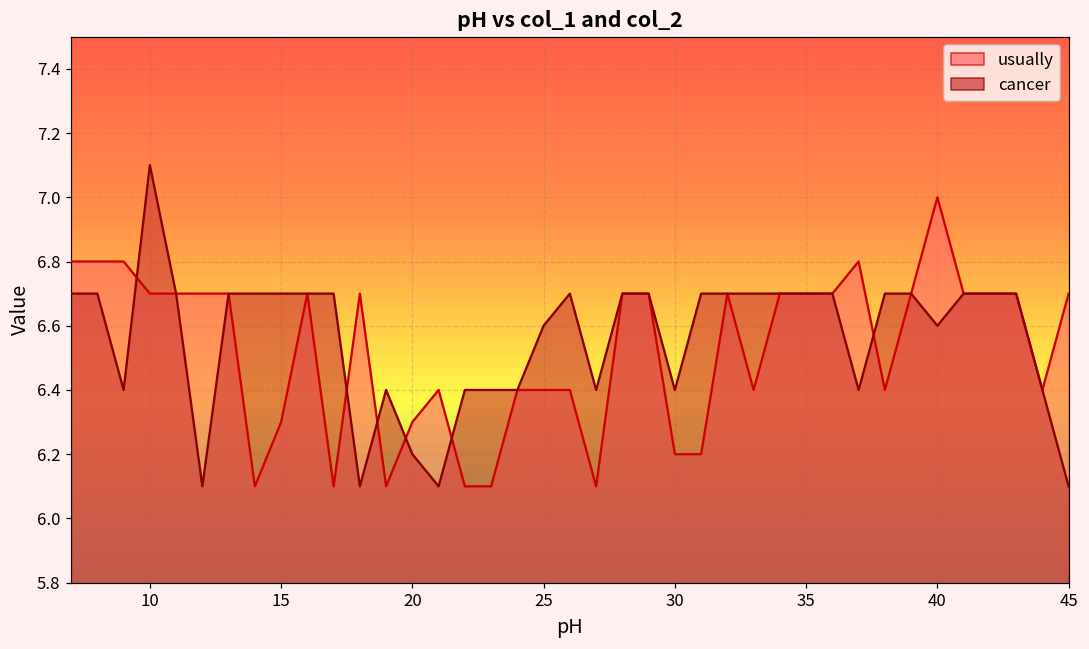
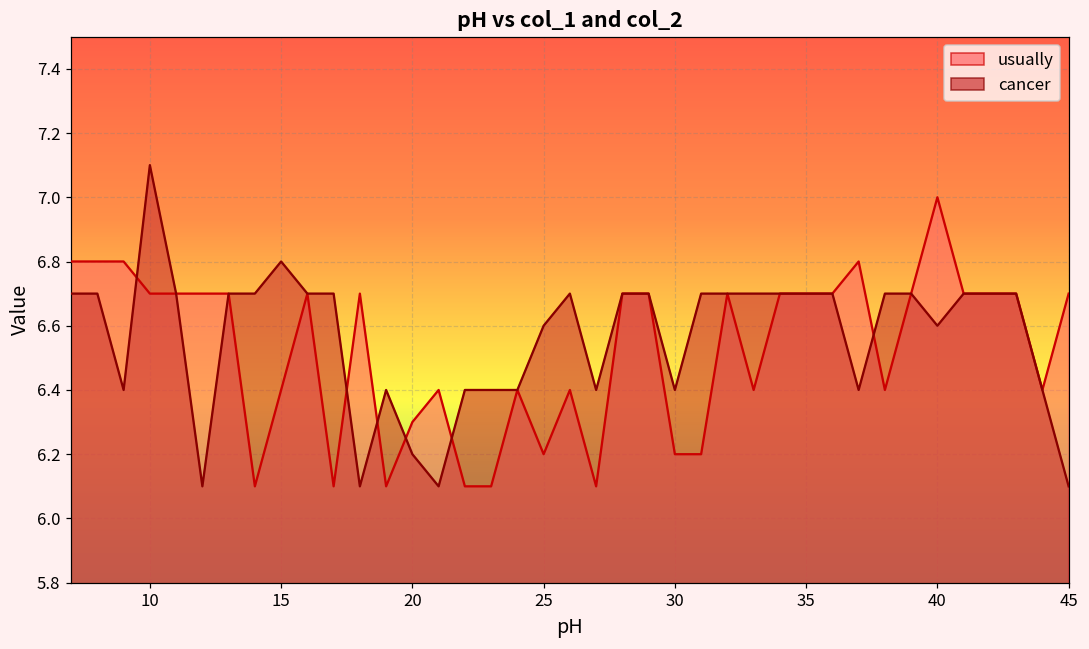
usually, 15: 6.3 -> 6.4
cancer, 15: 6.7 -> 6.8
usually, 25: 6.4 -> 6.2
